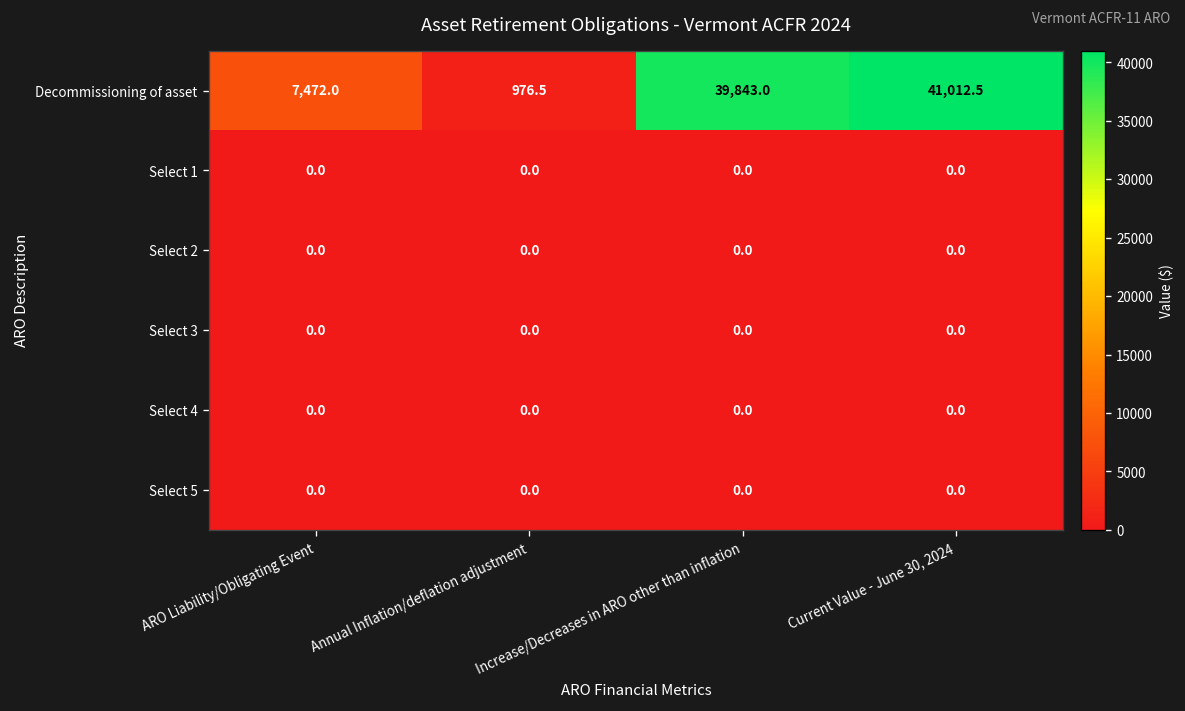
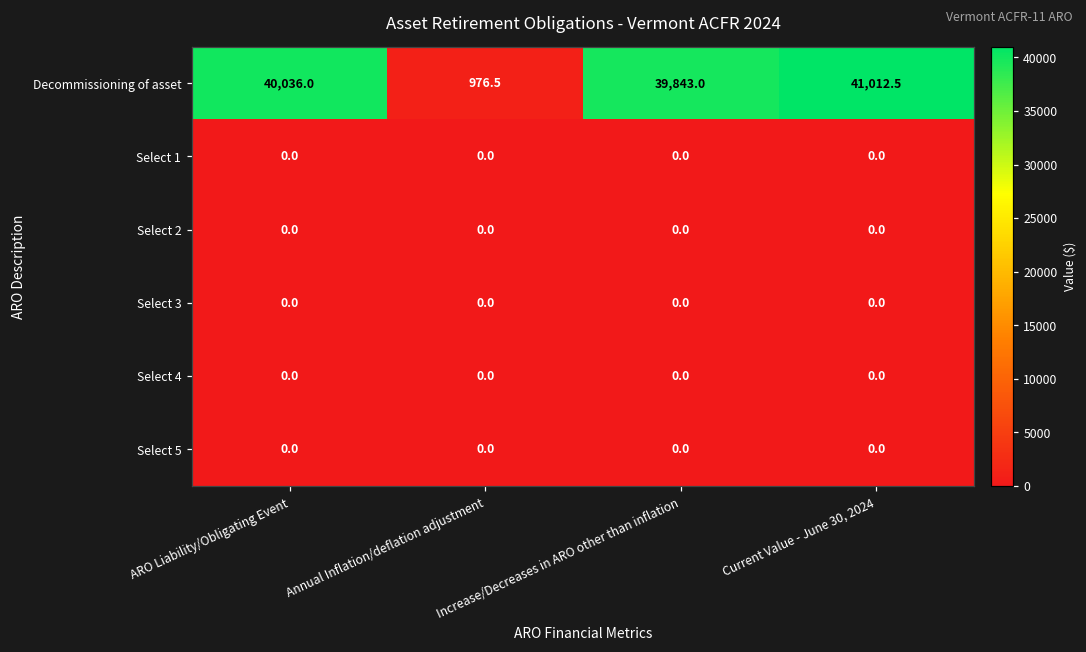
Decommissioning of asset, ARO Liability/Obligating Event: 7,472.0 -> 40,036.0
